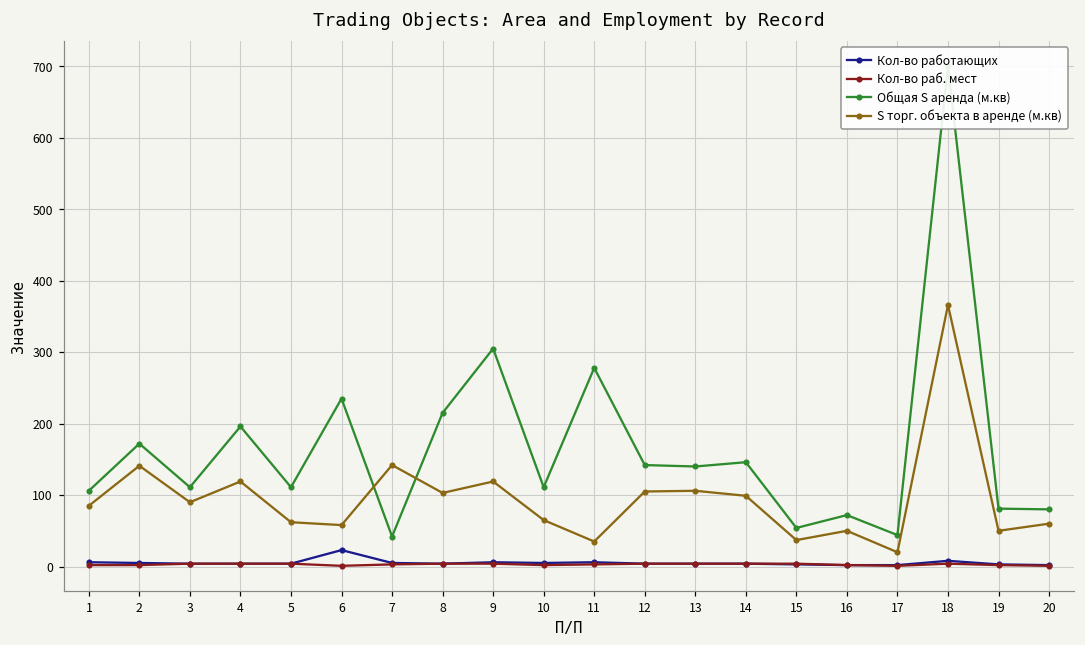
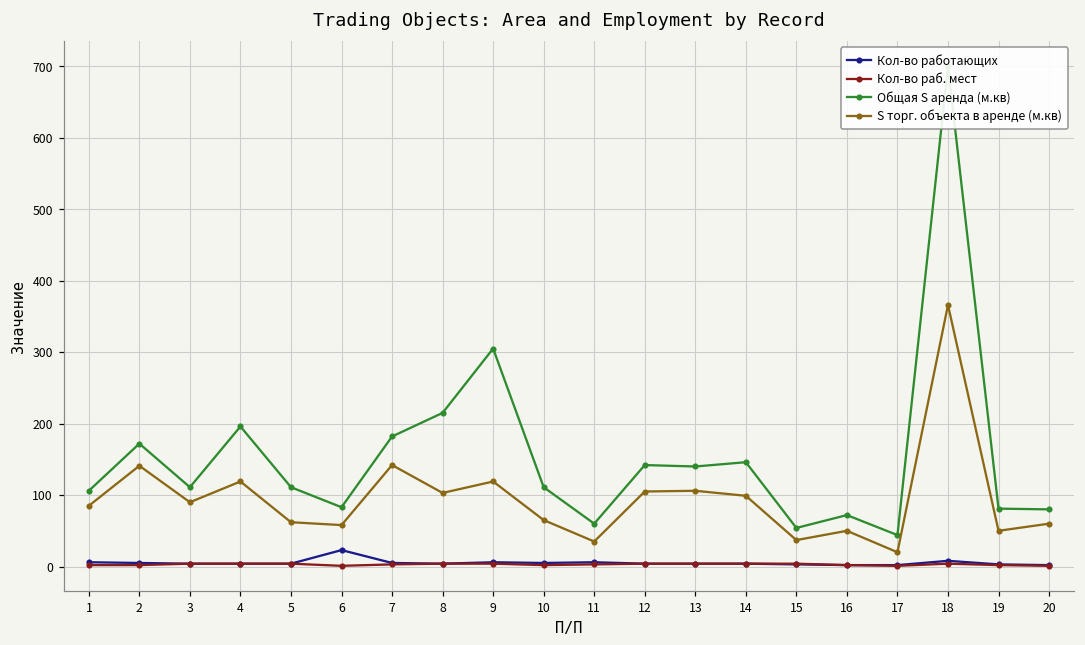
Общая S аренда (м.кв), 6: 240 -> 80
Общая S аренда (м.кв), 7: 40 -> 180
Общая S аренда (м.кв), 11: 280 -> 60
